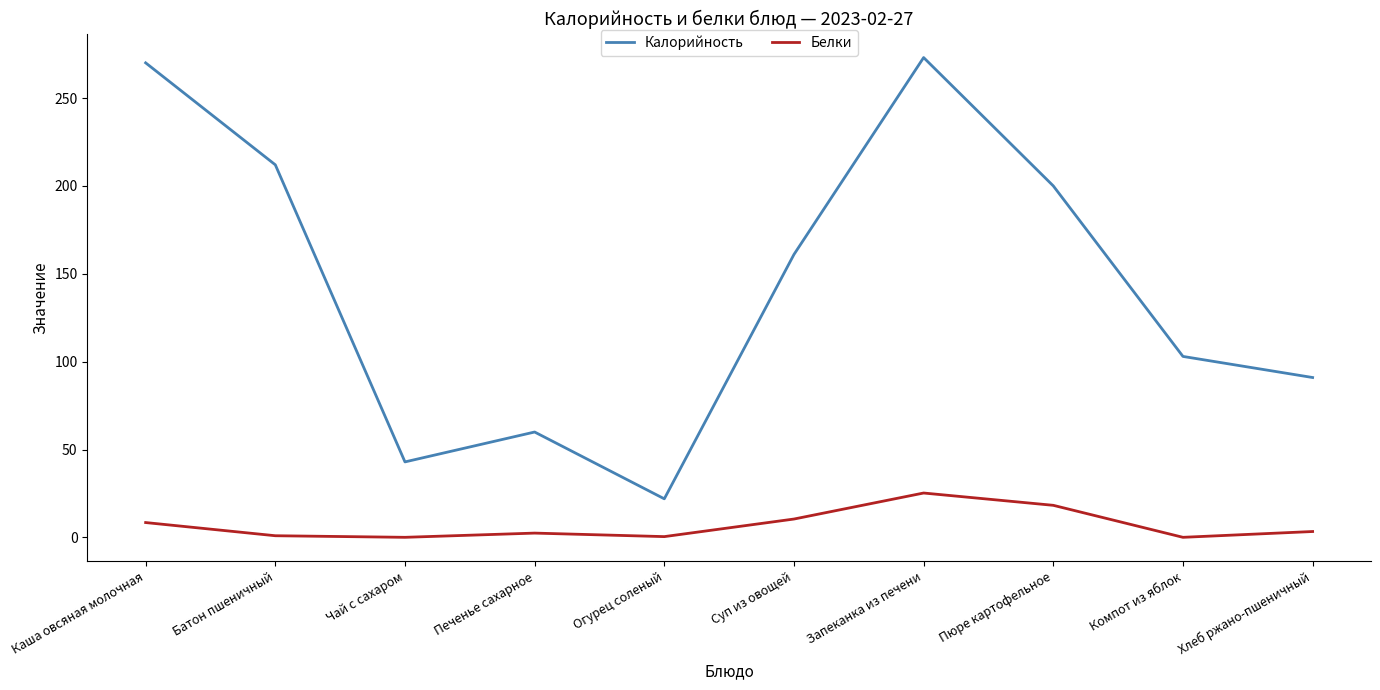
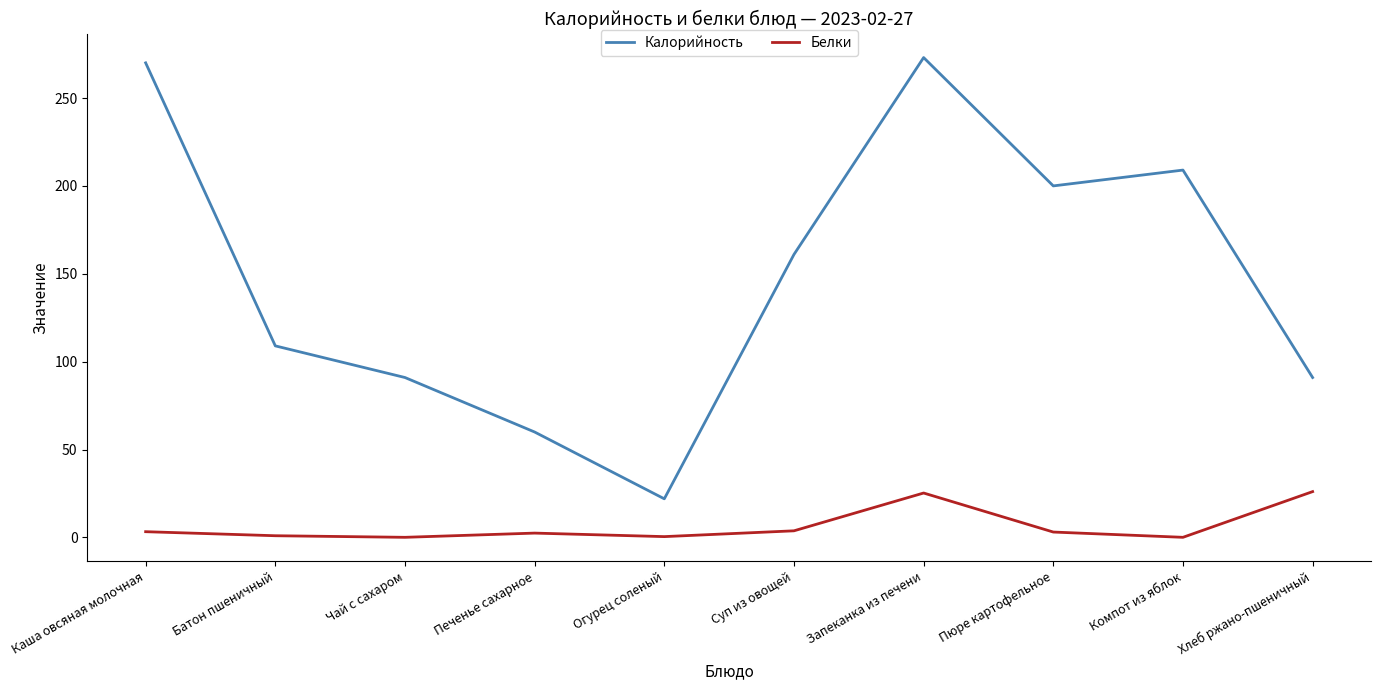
Белки, Каша овсяная молочная: 9 -> 3
Калорийность, Батон пшеничный: 212 -> 109
Калорийность, Чай с сахаром: 43 -> 91
Белки, Суп из овощей: 11 -> 4
Белки, Пюре картофельное: 18 -> 3
Калорийность, Компот из яблок: 103 -> 209
Белки, Хлеб ржано-пшеничный: 3 -> 26
